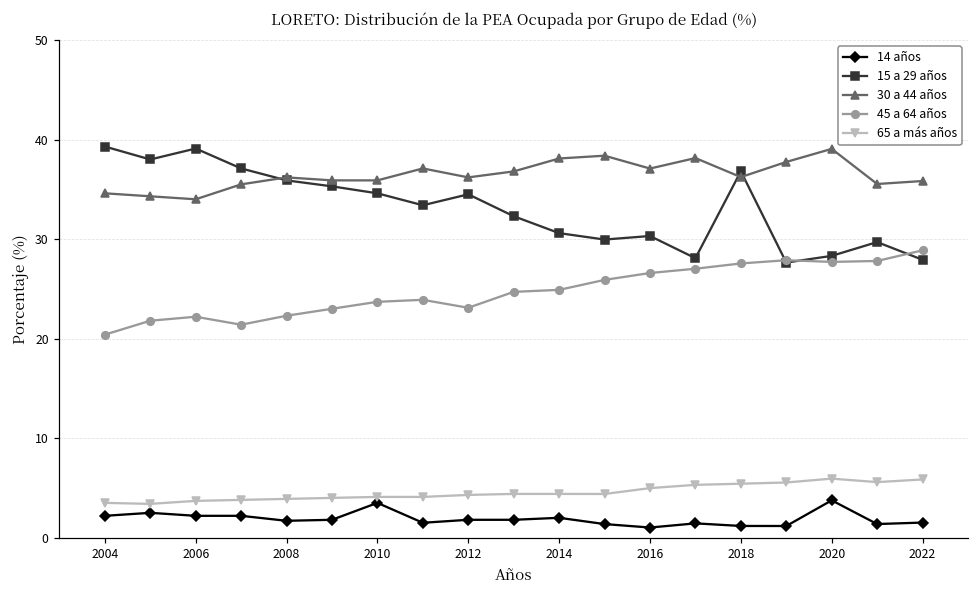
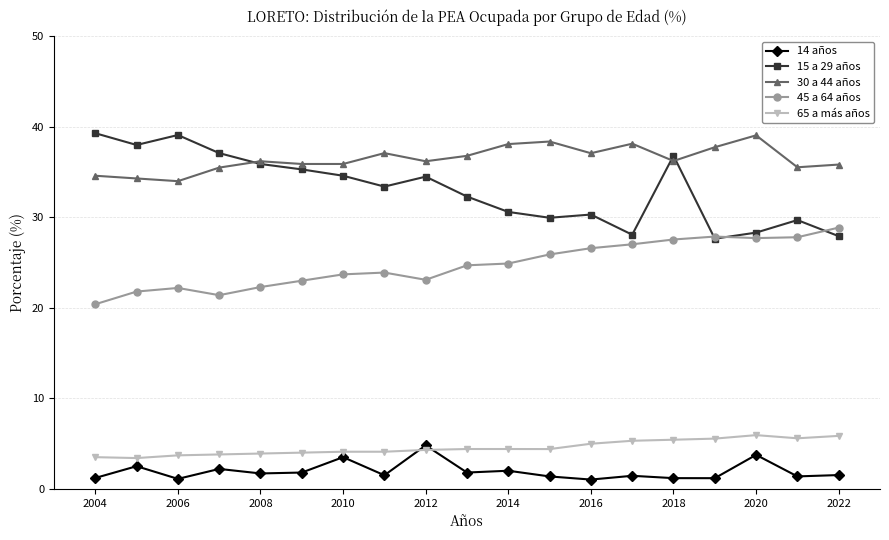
14 años, 2004: 2 -> 1
14 años, 2006: 2 -> 1
14 años, 2012: 2 -> 5
